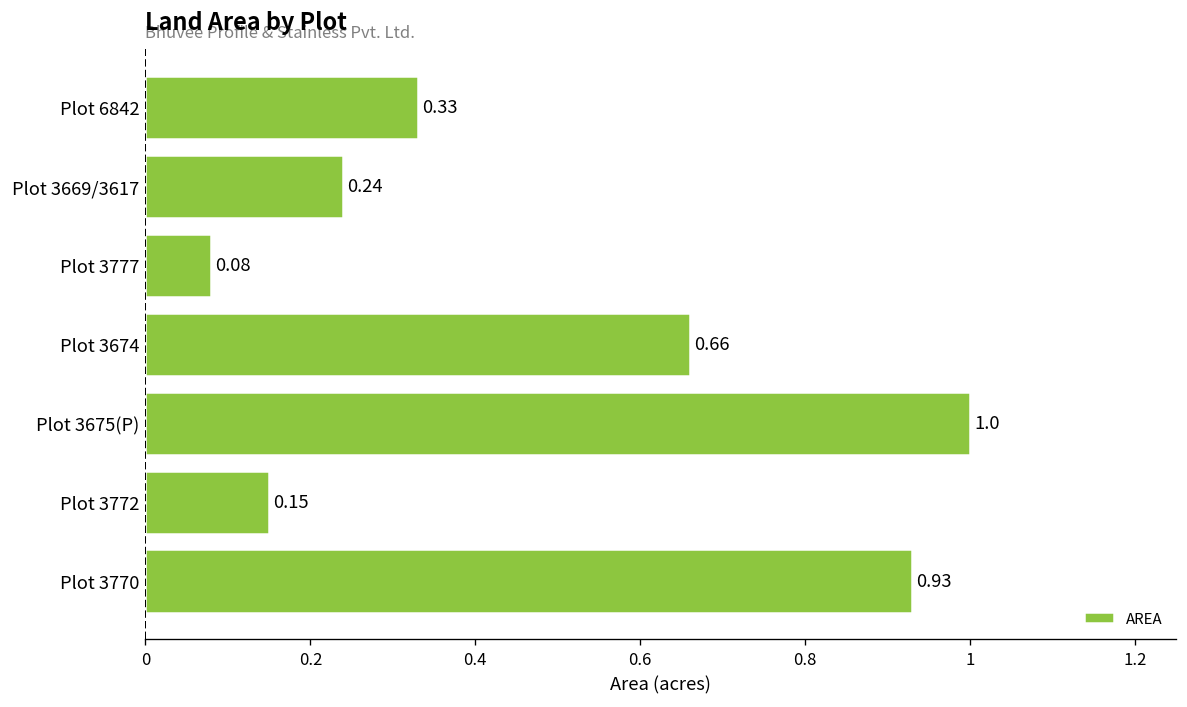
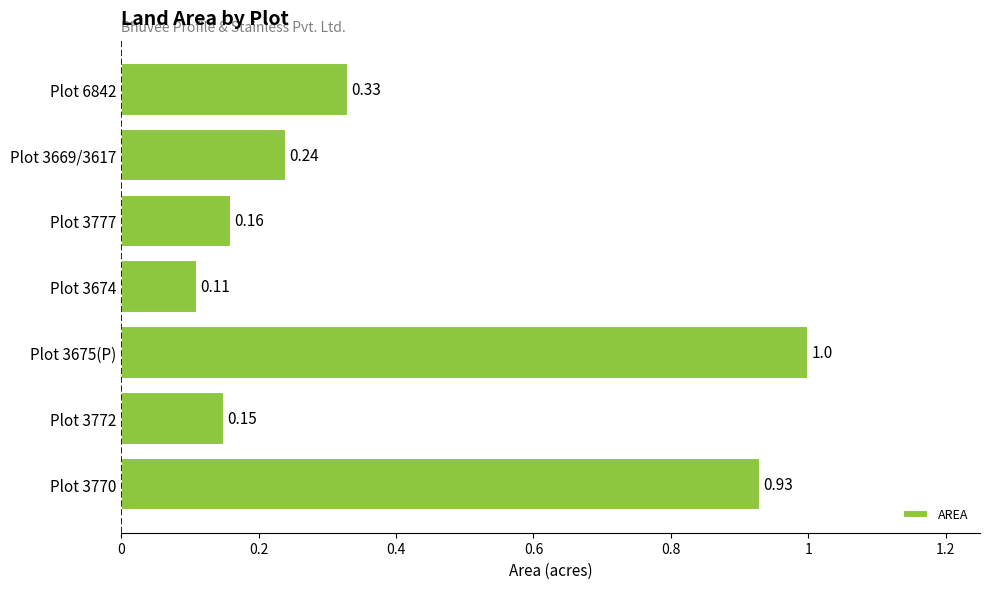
Plot 3777: 0.08 -> 0.16
Plot 3674: 0.66 -> 0.11
